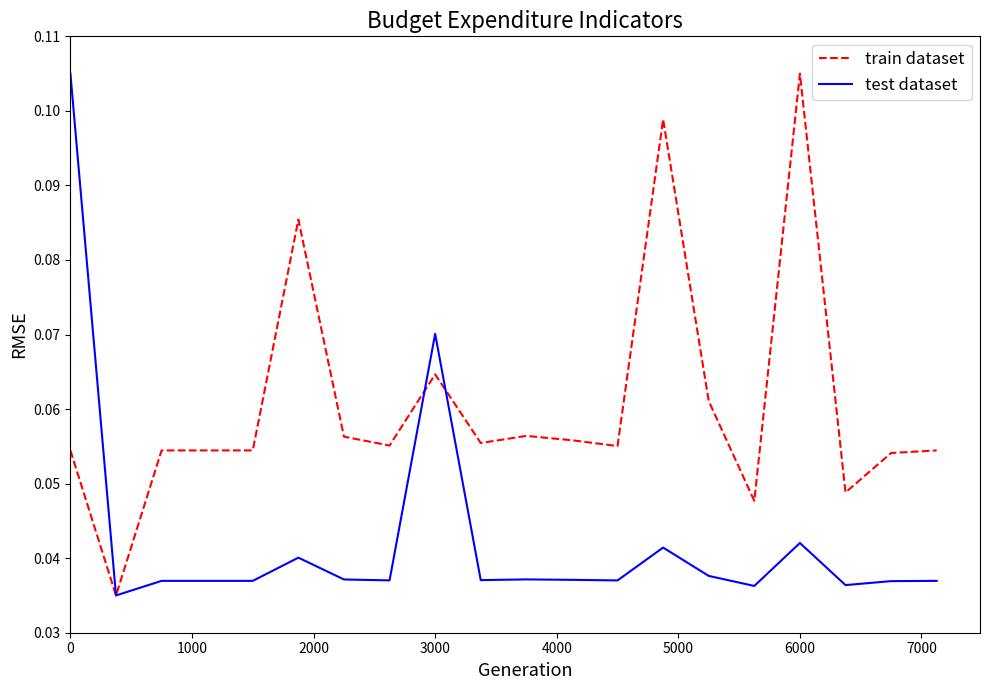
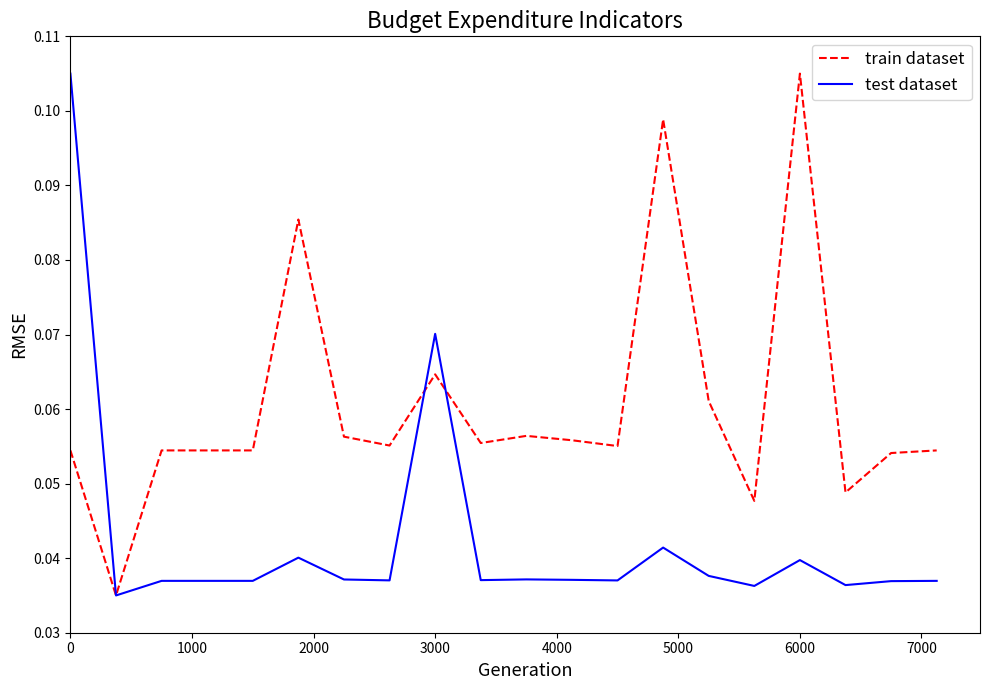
test dataset, 6000: 0.042 -> 0.040
